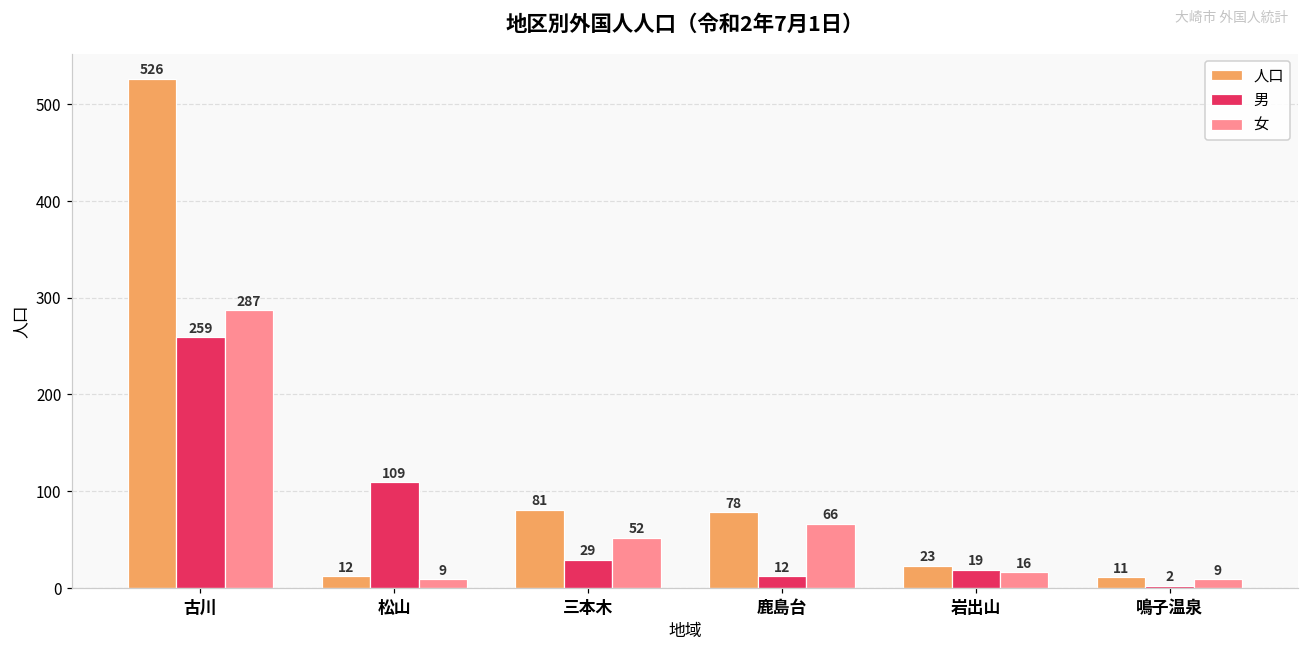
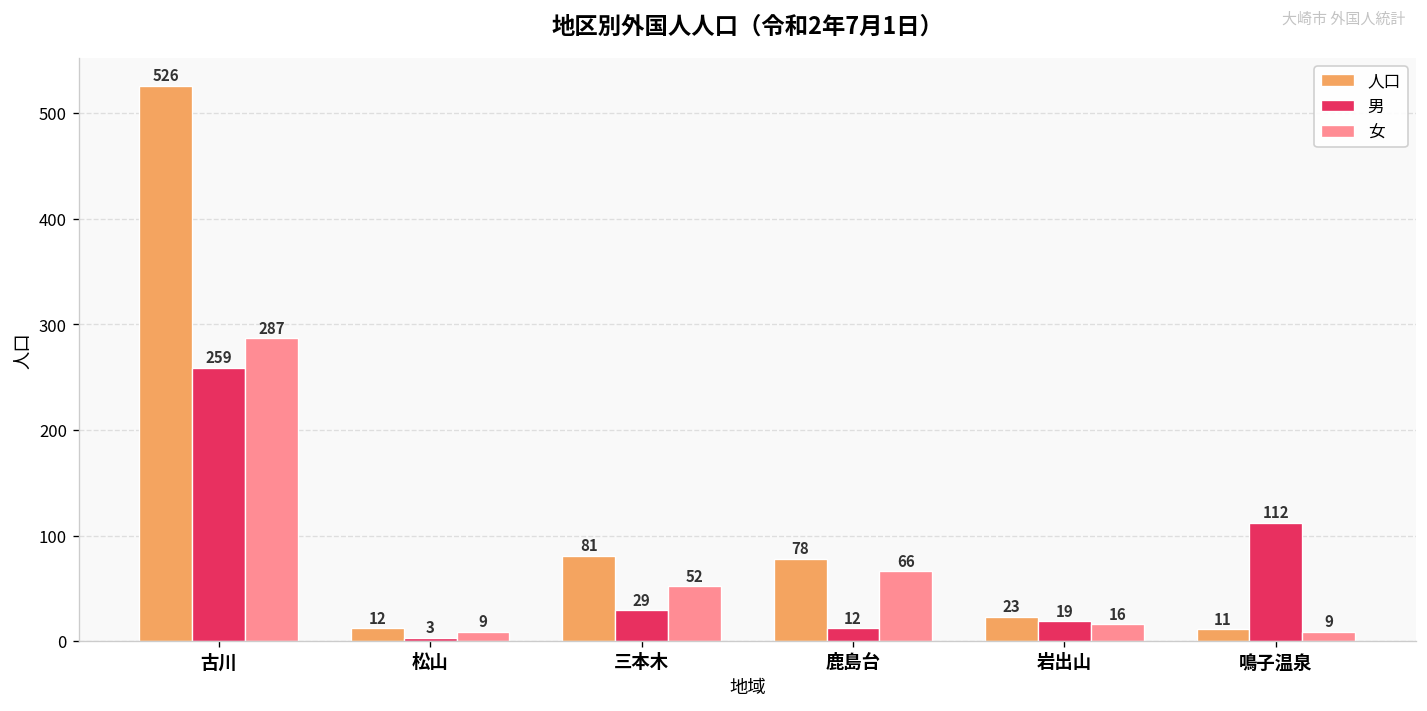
男, 松山: 109 -> 3
男, 鳴子温泉: 2 -> 112
